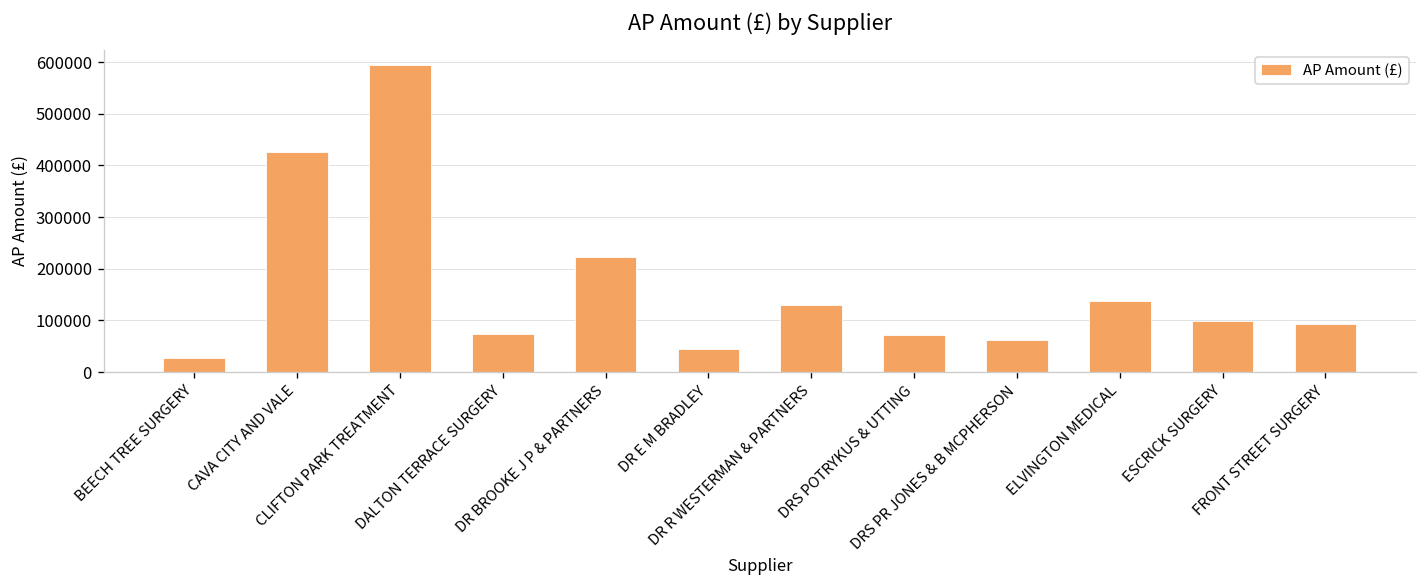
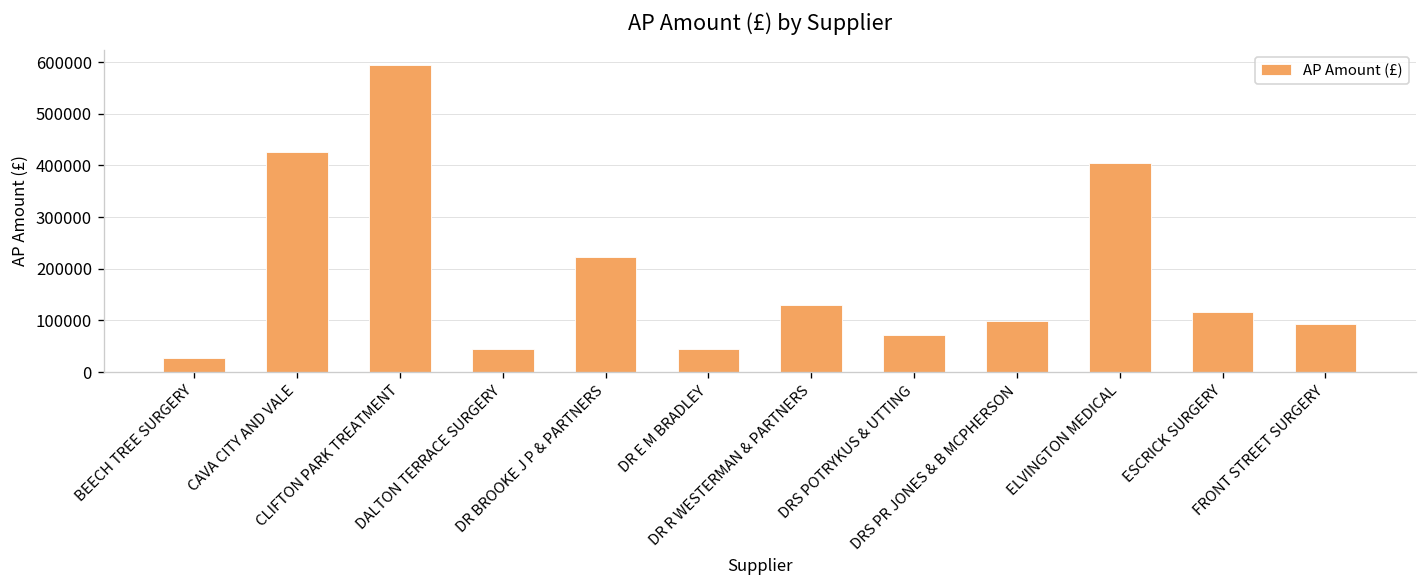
DALTON TERRACE SURGERY: 70000 -> 50000
DRS PR JONES & B MCPHERSON: 60000 -> 100000
ELVINGTON MEDICAL: 140000 -> 400000
ESCRICK SURGERY: 100000 -> 120000
